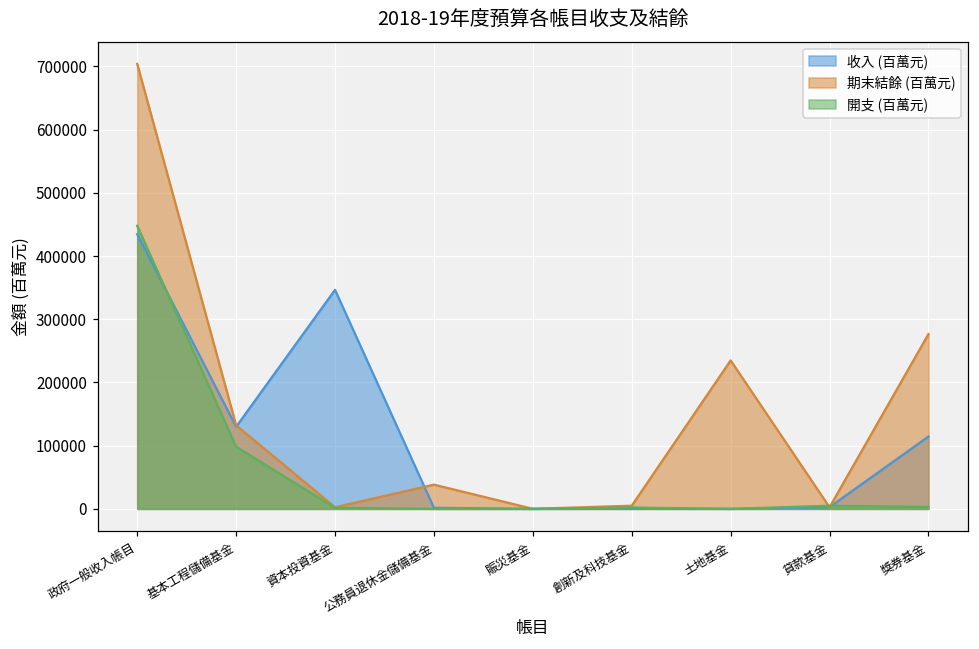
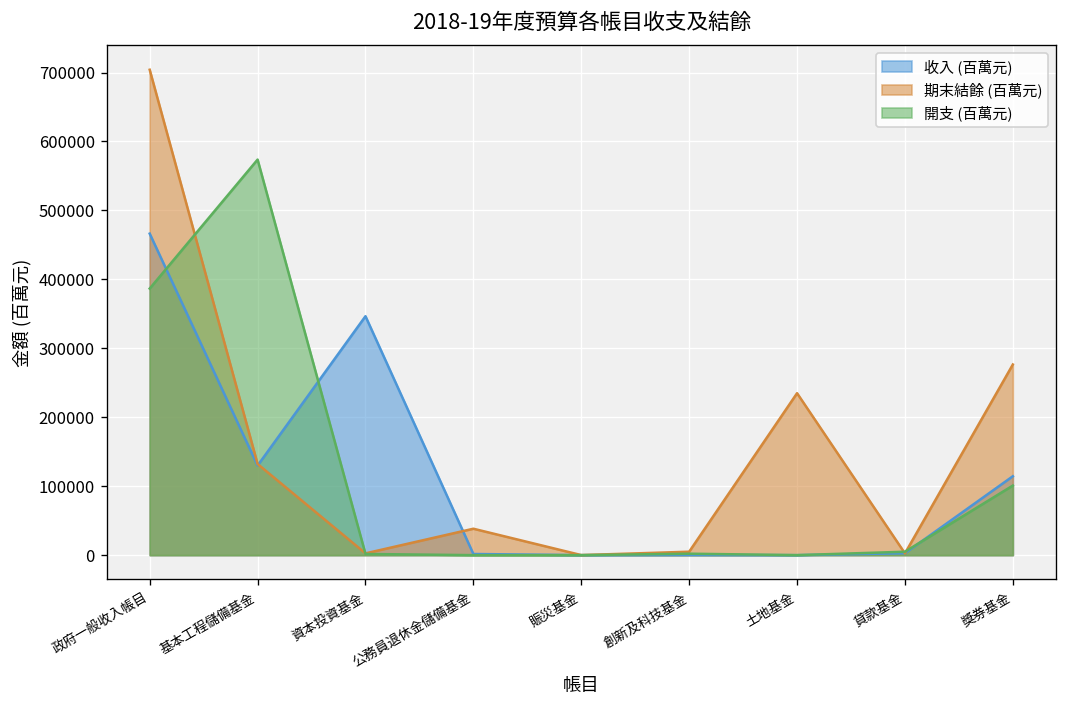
收入 (百萬元), 政府一般收入帳目: 430000 -> 470000
開支 (百萬元), 政府一般收入帳目: 450000 -> 390000
開支 (百萬元), 基本工程儲備基金: 100000 -> 570000
開支 (百萬元), 獎券基金: 0 -> 100000
